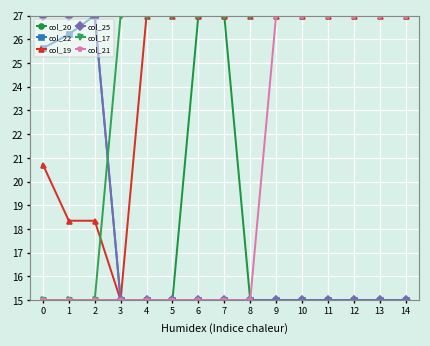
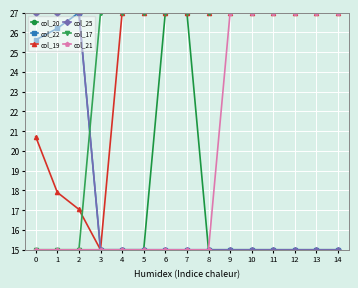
col_19, 1: 18.3 -> 17.9
col_19, 2: 18.3 -> 17.0
